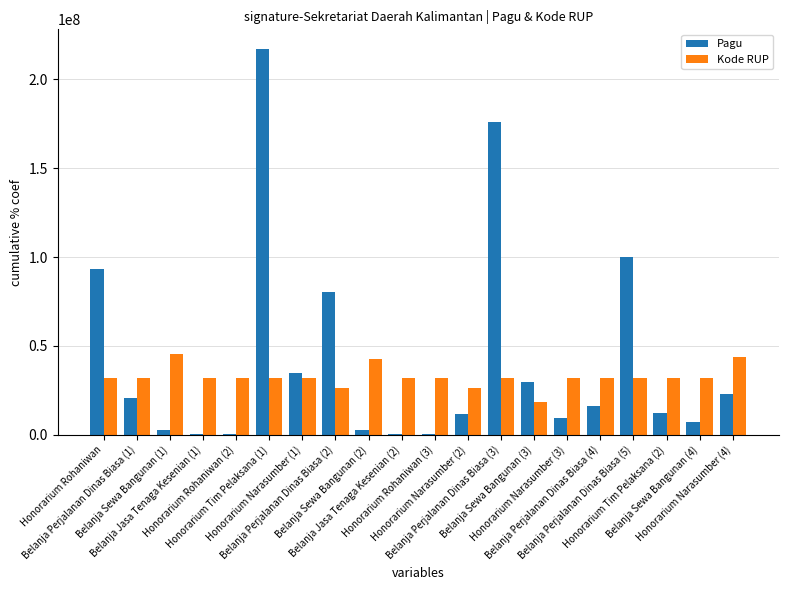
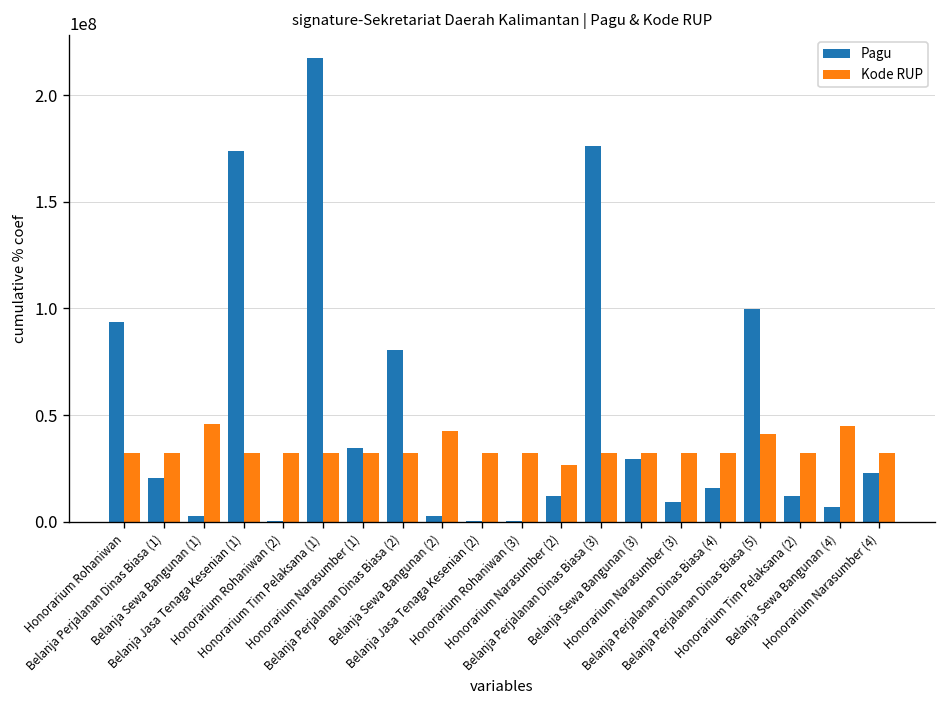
Pagu, Belanja Jasa Tenaga Kesenian (1): 0 -> 174000000
Kode RUP, Belanja Perjalanan Dinas Biasa (2): 26000000 -> 32000000
Kode RUP, Belanja Sewa Bangunan (3): 18000000 -> 32000000
Kode RUP, Belanja Perjalanan Dinas Biasa (5): 32000000 -> 41000000
Kode RUP, Belanja Sewa Bangunan (4): 32000000 -> 45000000
Kode RUP, Honorarium Narasumber (4): 44000000 -> 32000000
